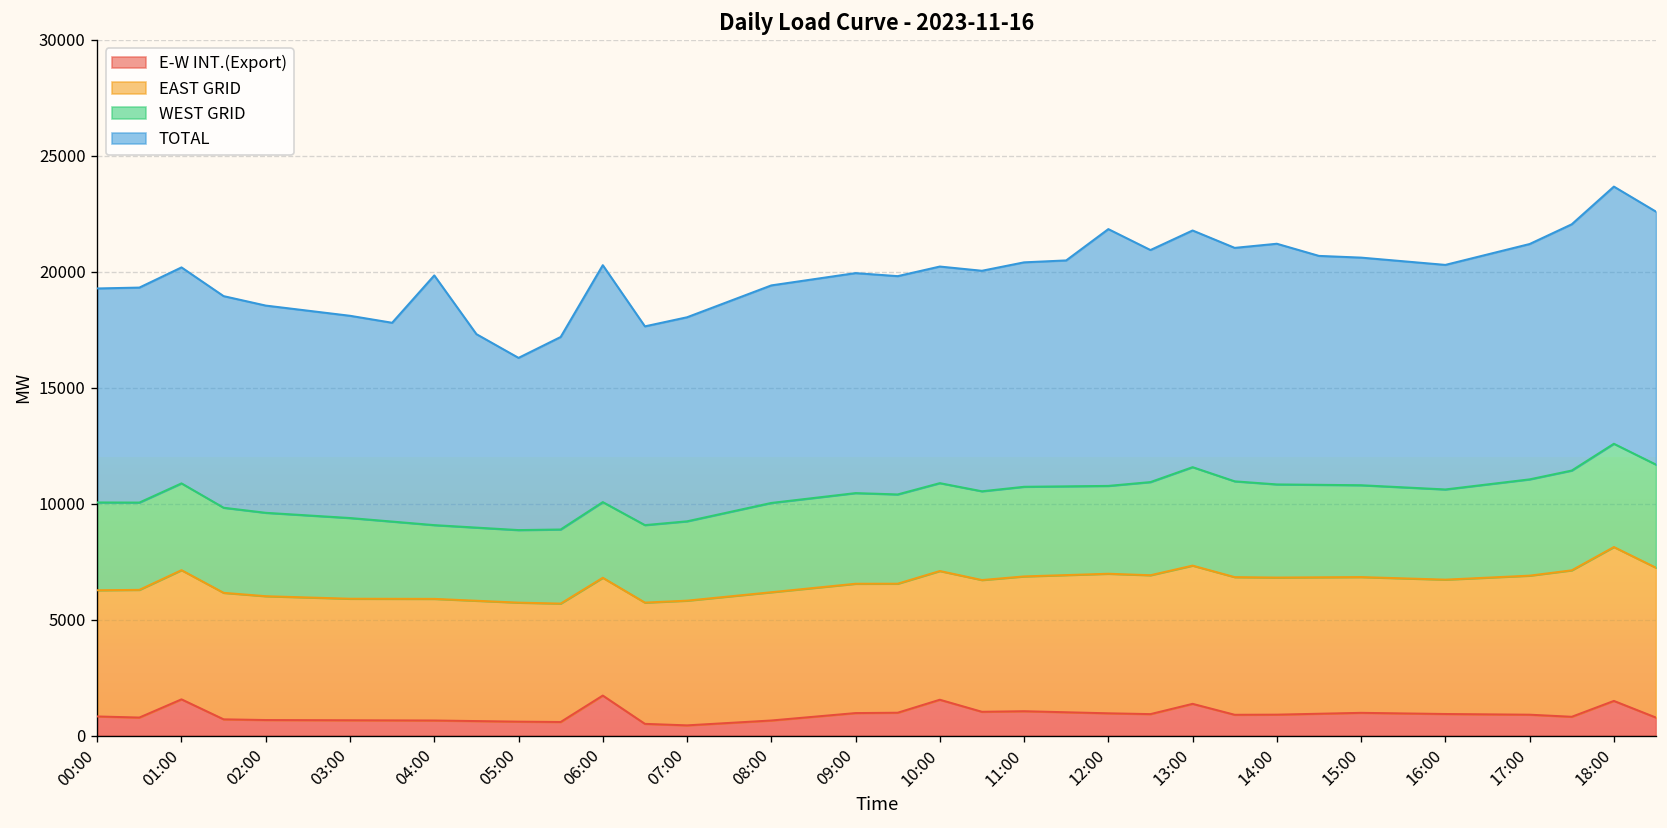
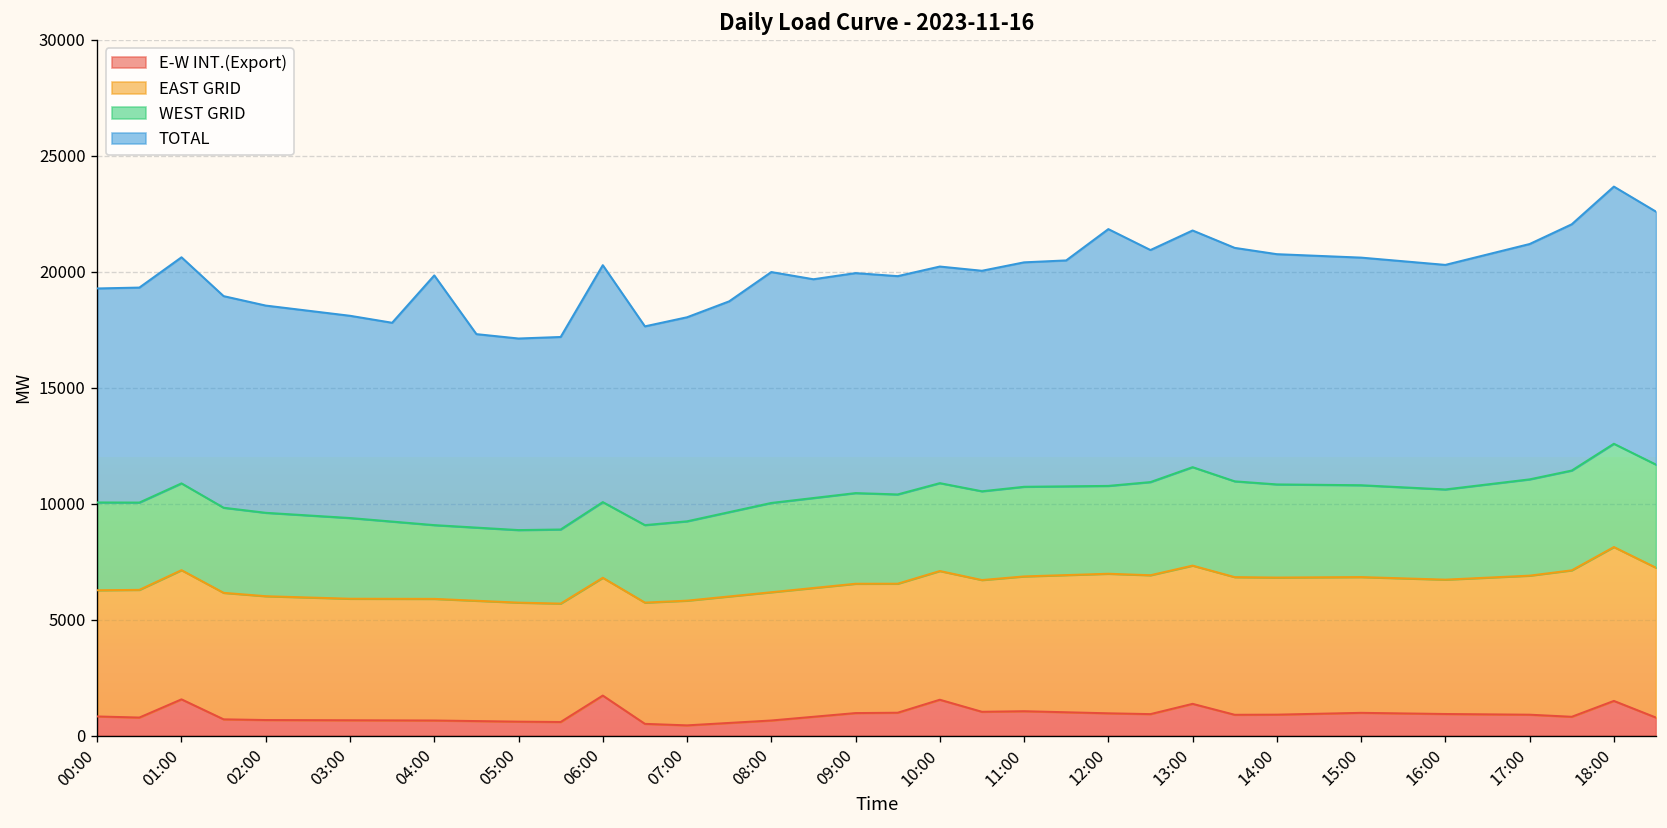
TOTAL, 01:00: 9300 -> 9700
TOTAL, 05:00: 7400 -> 8300
TOTAL, 08:00: 9400 -> 10000
TOTAL, 14:00: 10400 -> 9900
